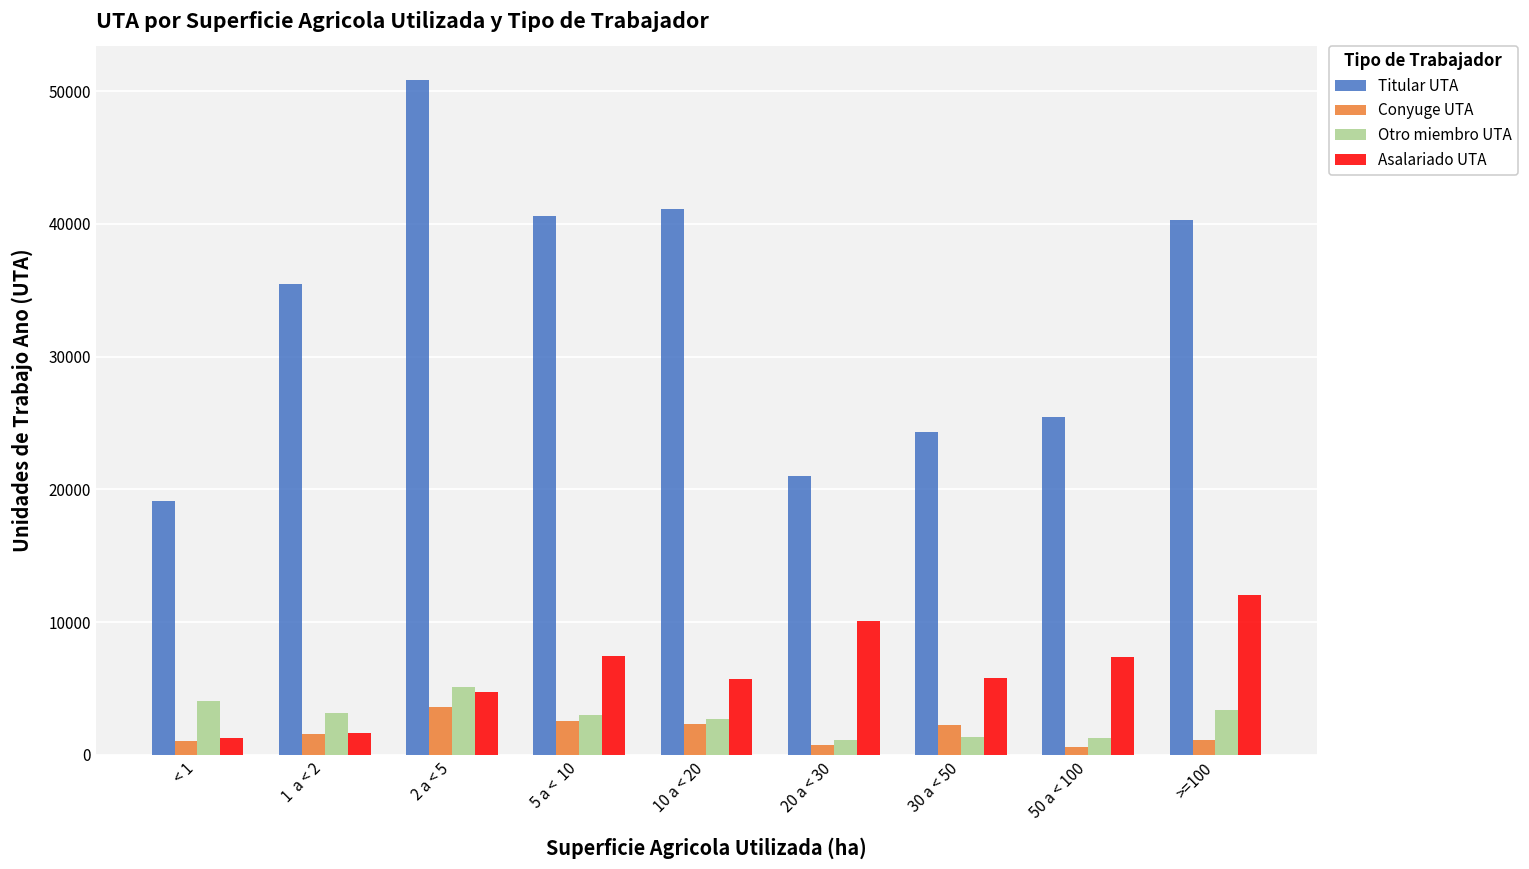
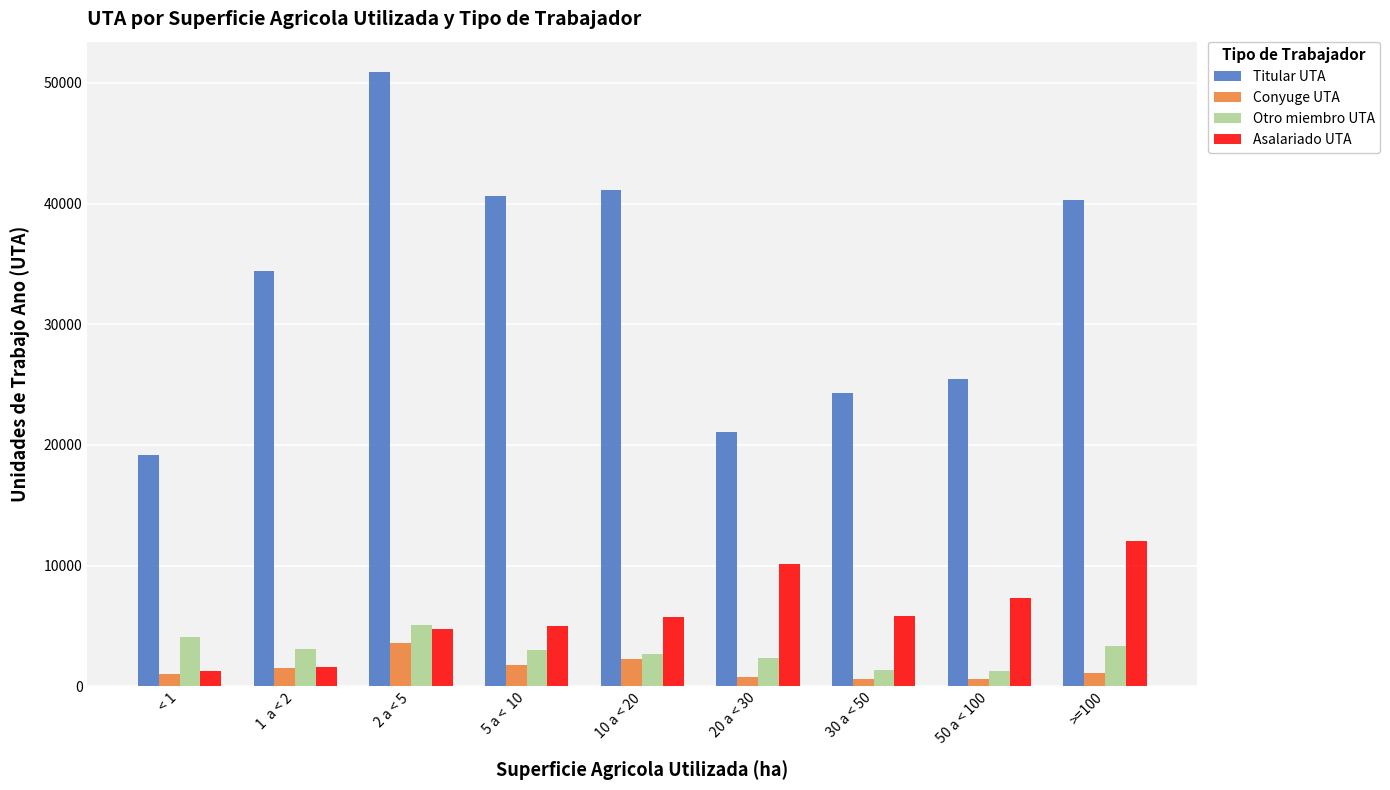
Titular UTA, 1 a < 2: 35500 -> 34400
Conyuge UTA, 5 a < 10: 2600 -> 1800
Asalariado UTA, 5 a < 10: 7500 -> 5000
Otro miembro UTA, 20 a < 30: 1100 -> 2400
Conyuge UTA, 30 a < 50: 2200 -> 600
